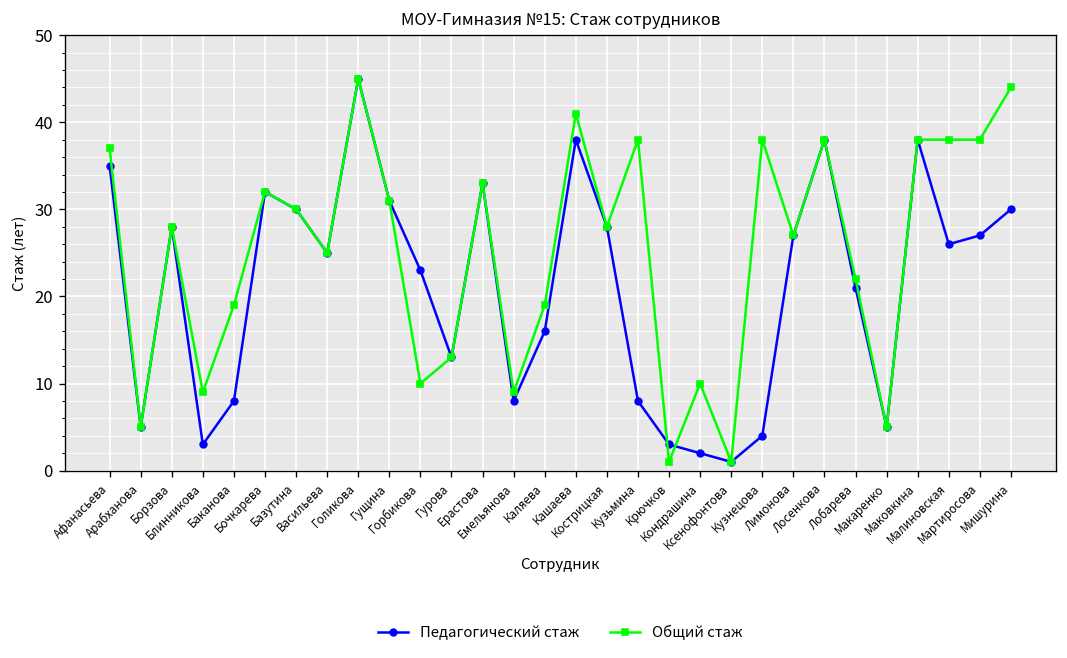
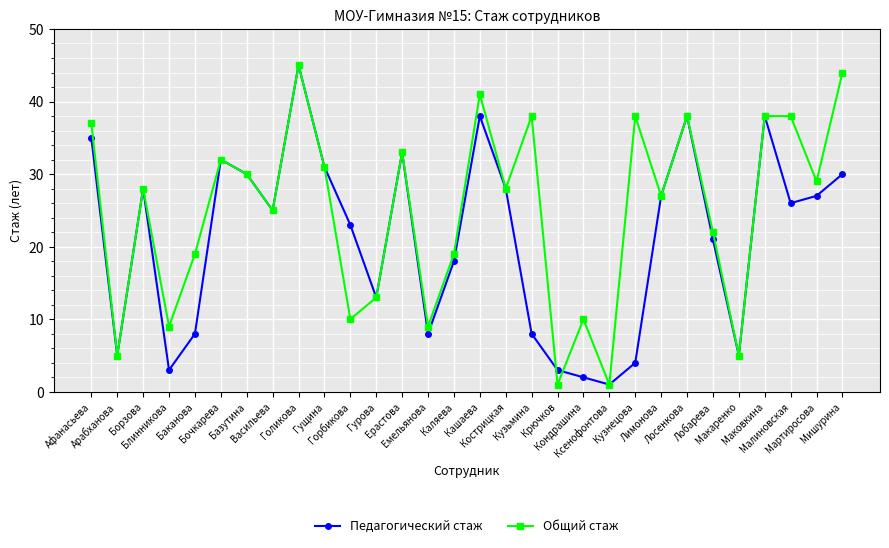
Педагогический стаж, Каляева: 16 -> 18
Общий стаж, Мартиросова: 38 -> 29
